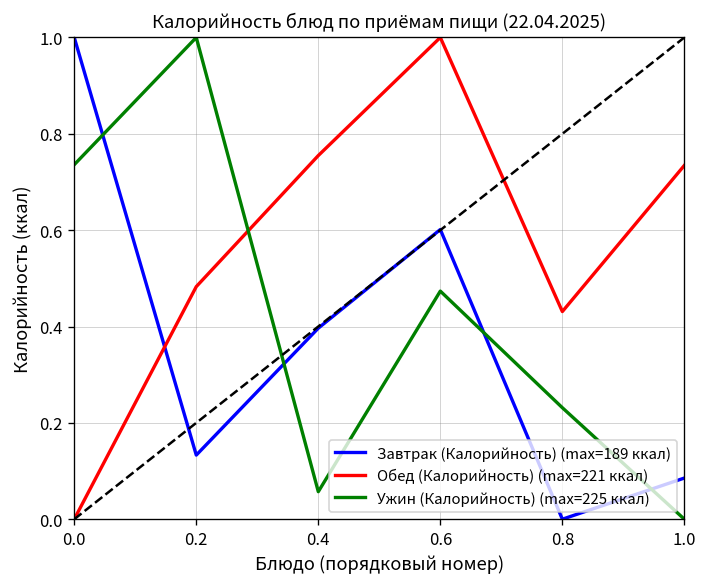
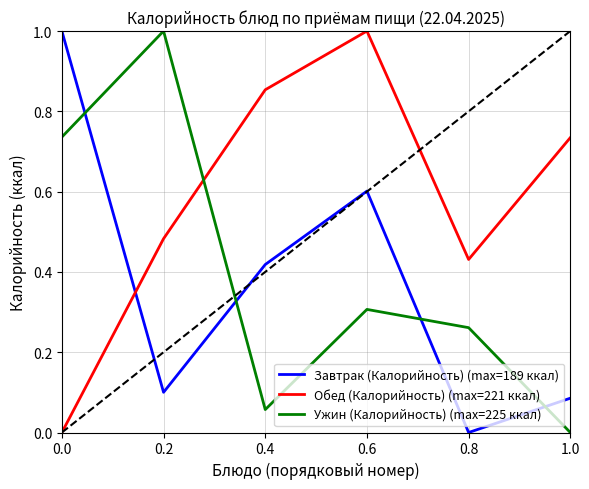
Завтрак (Калорийность) (max=189 ккал), 0.2: 0.13 -> 0.10
Завтрак (Калорийность) (max=189 ккал), 0.4: 0.40 -> 0.42
Обед (Калорийность) (max=221 ккал), 0.4: 0.75 -> 0.85
Ужин (Калорийность) (max=225 ккал), 0.6: 0.47 -> 0.31
Ужин (Калорийность) (max=225 ккал), 0.8: 0.23 -> 0.26
